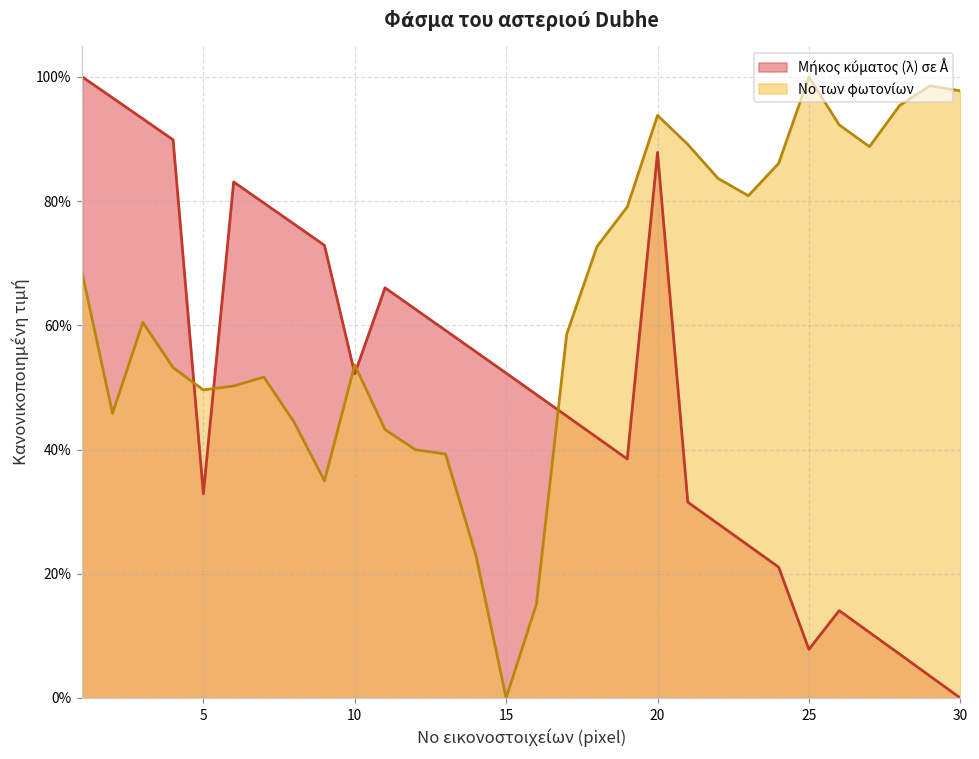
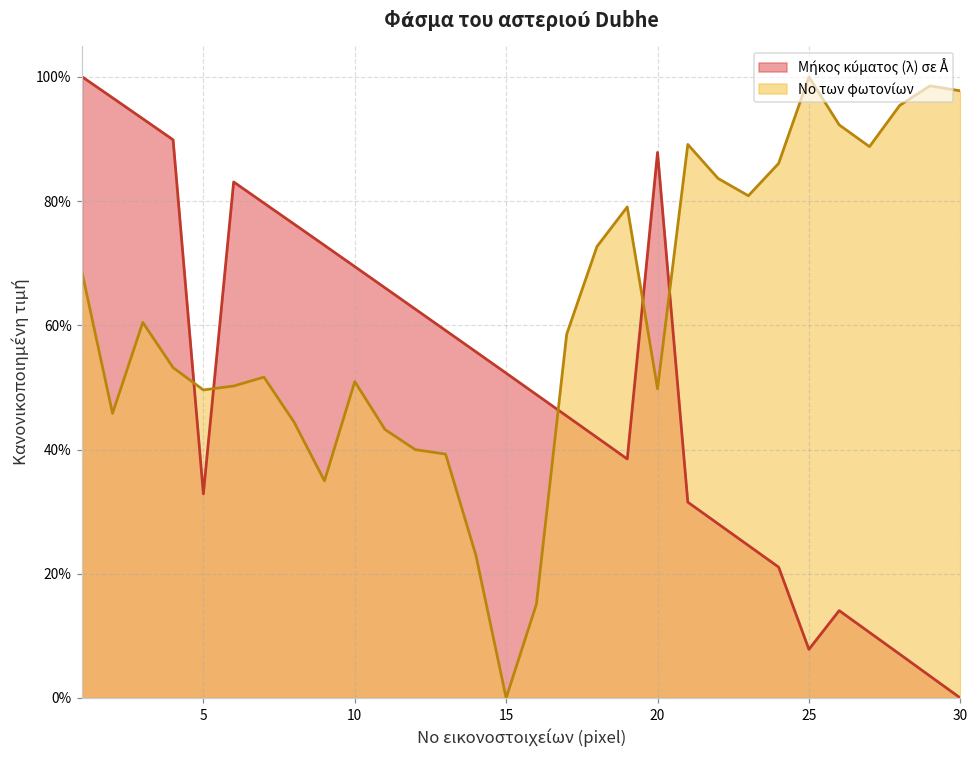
Μήκος κύματος (λ) σε Å, 10: 52% -> 69%
Νο των φωτονίων, 10: 54% -> 51%
Νο των φωτονίων, 20: 94% -> 50%
